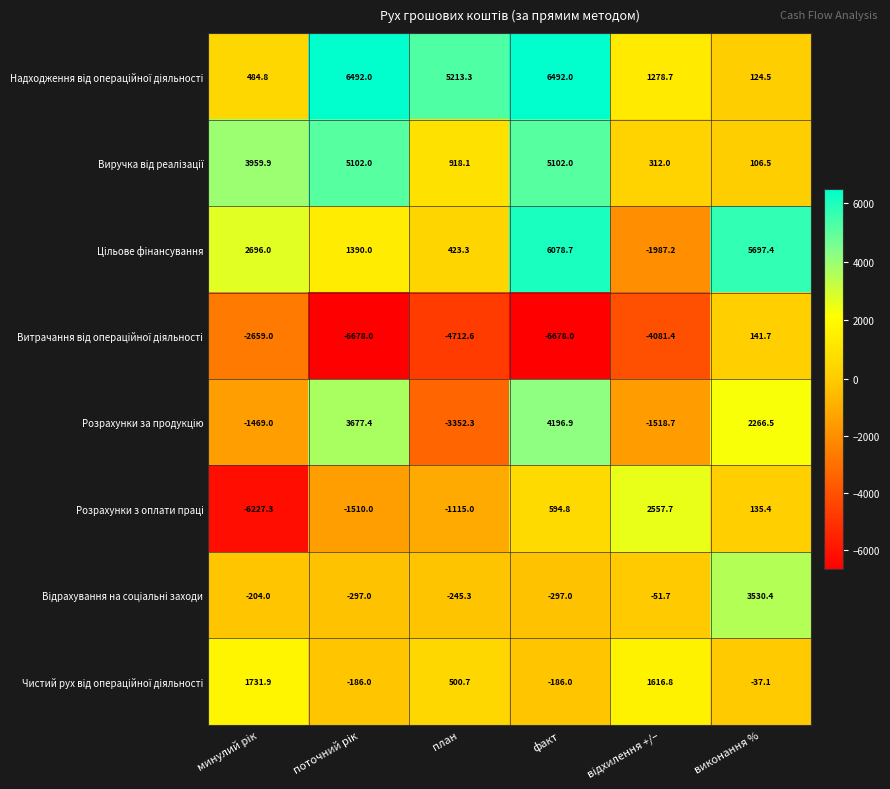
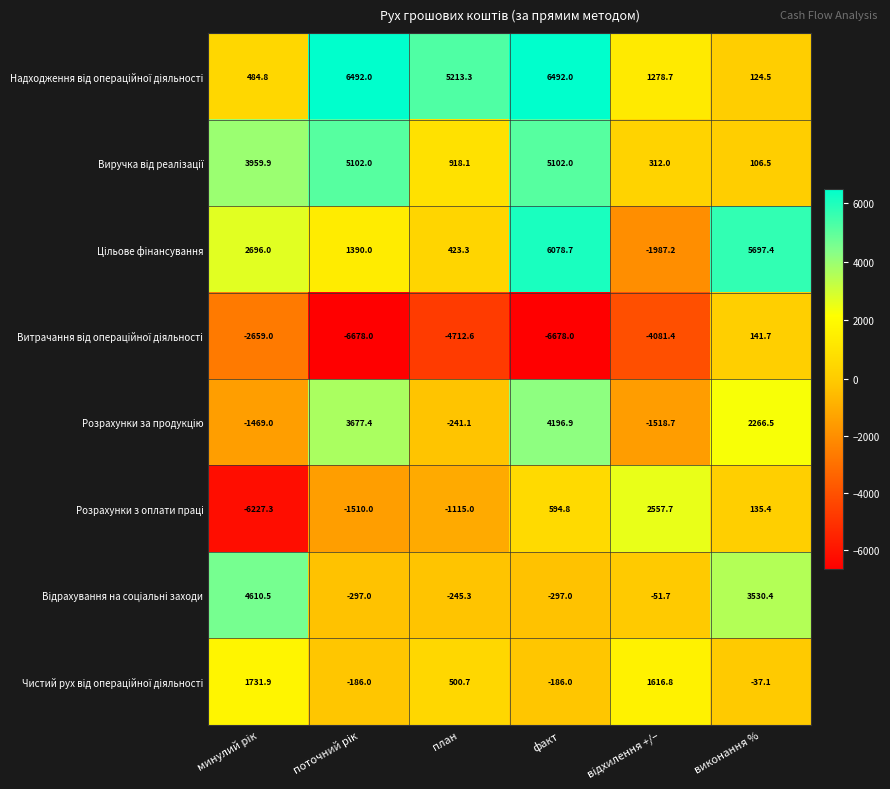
Розрахунки за продукцію, план: -3352.3 -> -241.1
Відрахування на соціальні заходи, минулий рік: -204.0 -> 4610.5
